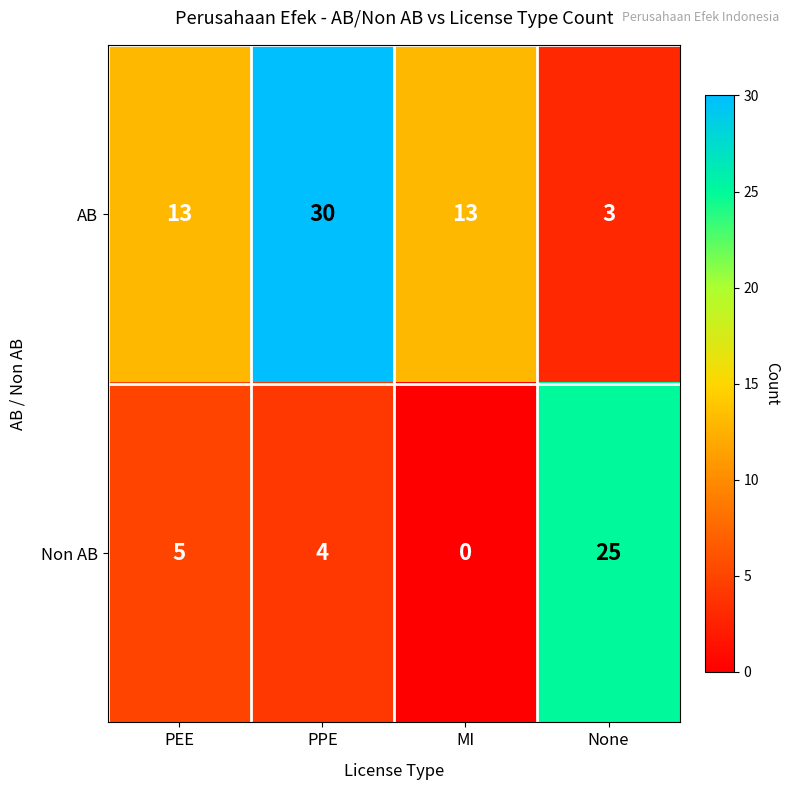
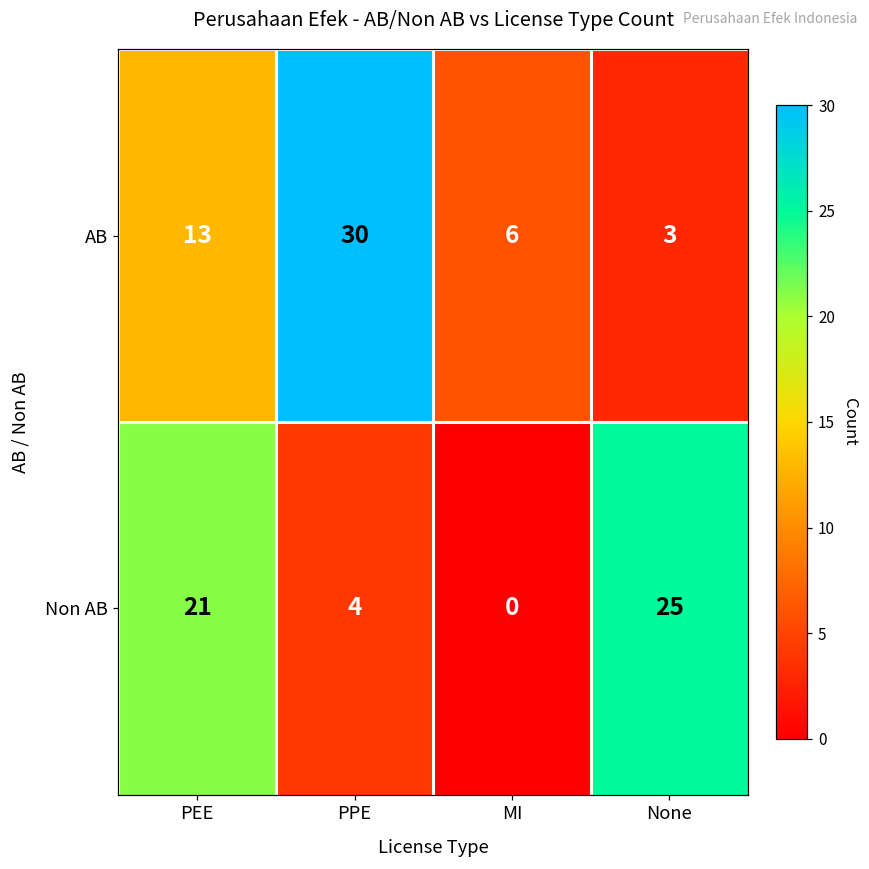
AB, MI: 13 -> 6
Non AB, PEE: 5 -> 21
